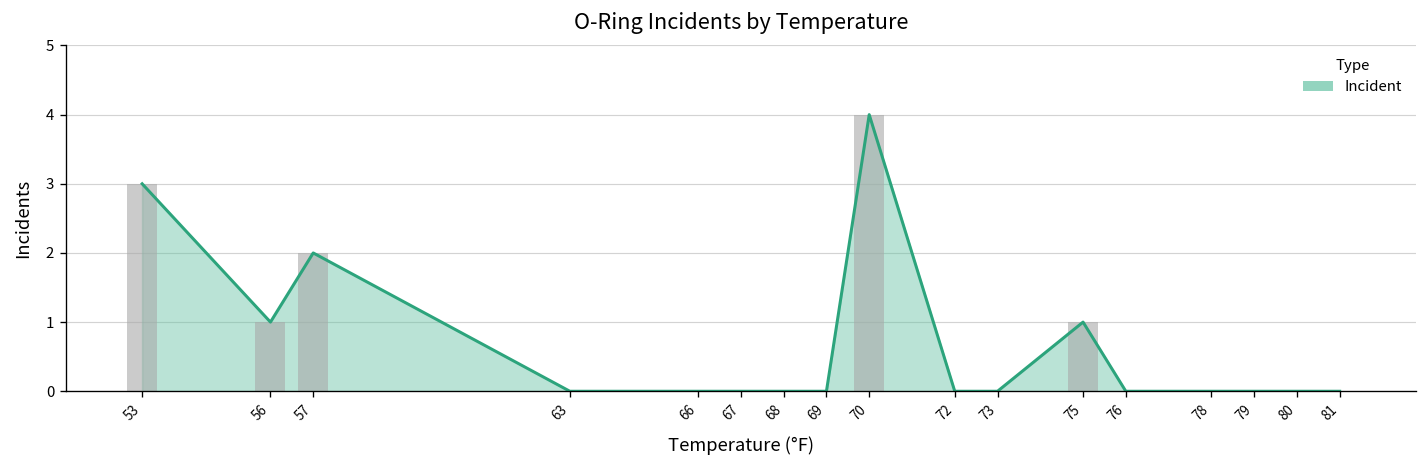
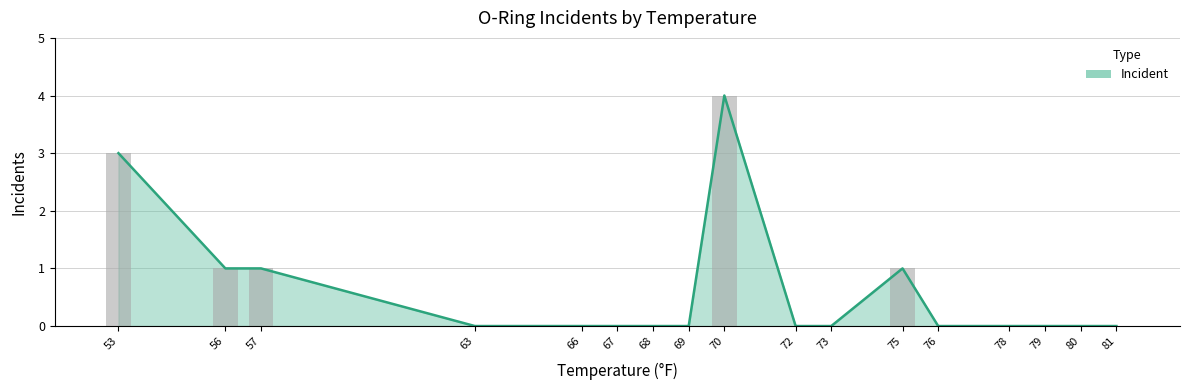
57: 2 -> 1
